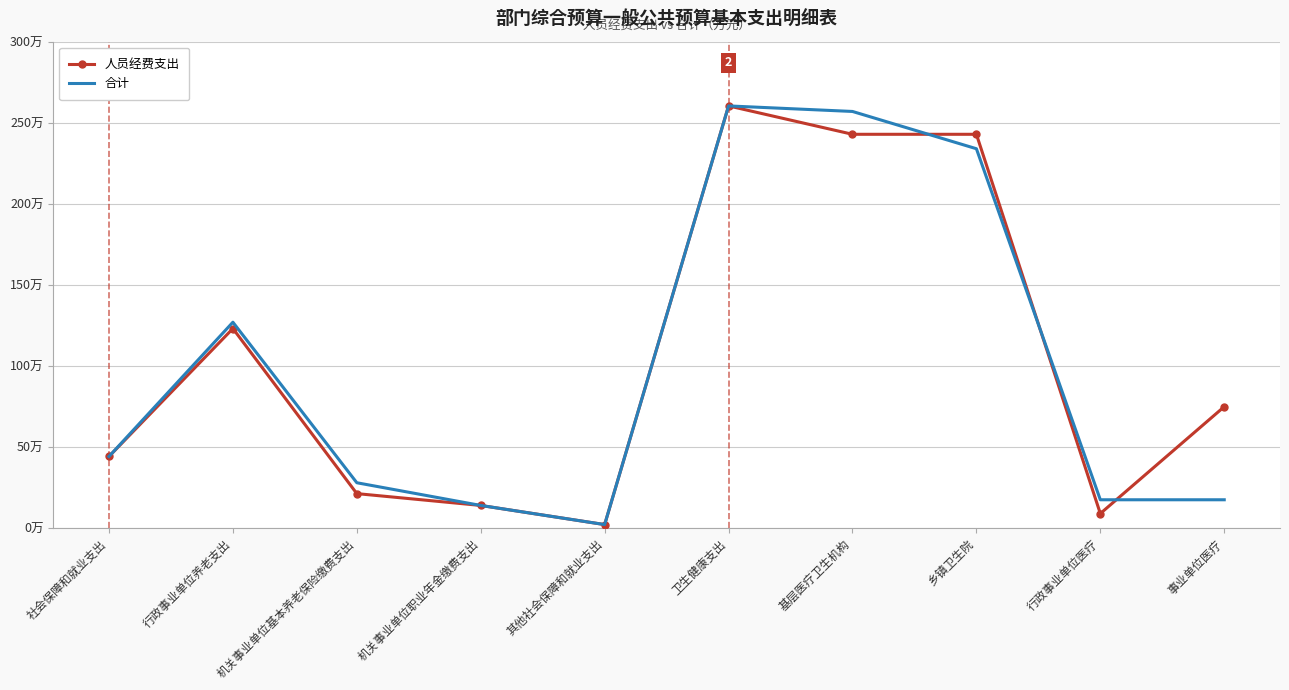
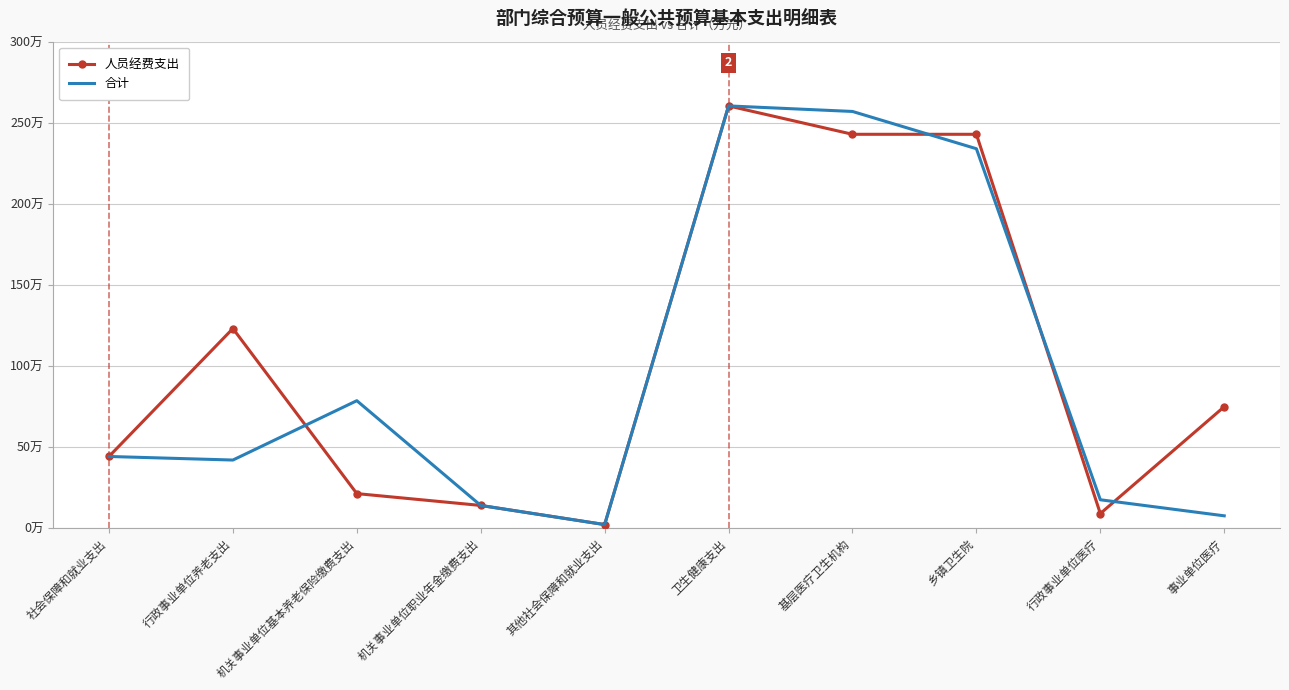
合计, 行政事业单位养老支出: 127万 -> 42万
合计, 机关事业单位基本养老保险缴费支出: 28万 -> 79万
合计, 事业单位医疗: 18万 -> 8万
